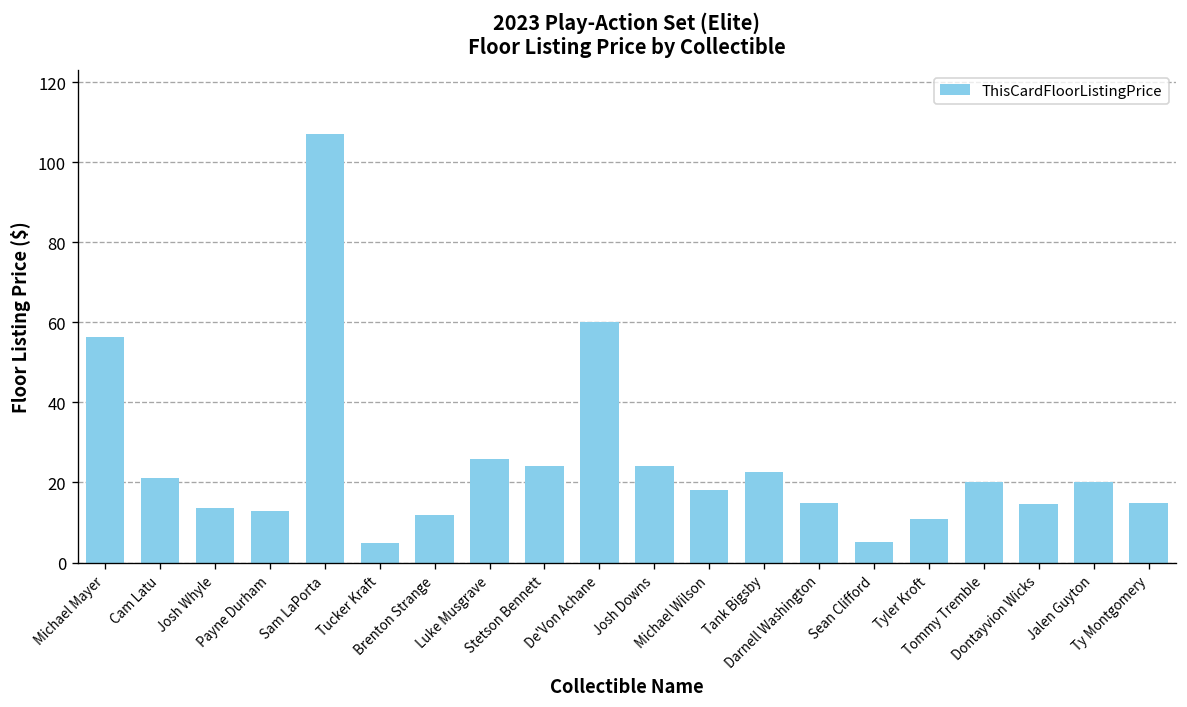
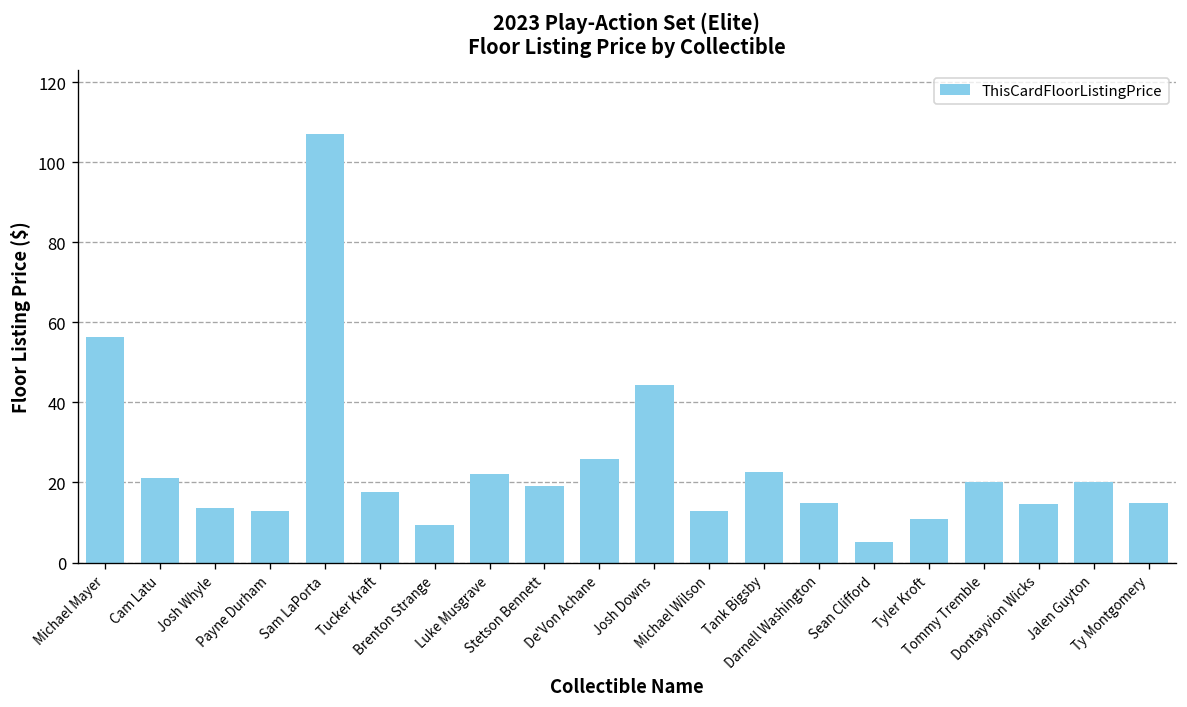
Tucker Kraft: 5 -> 18
Brenton Strange: 12 -> 9
Luke Musgrave: 26 -> 22
Stetson Bennett: 24 -> 19
De'Von Achane: 60 -> 26
Josh Downs: 24 -> 44
Michael Wilson: 18 -> 13
